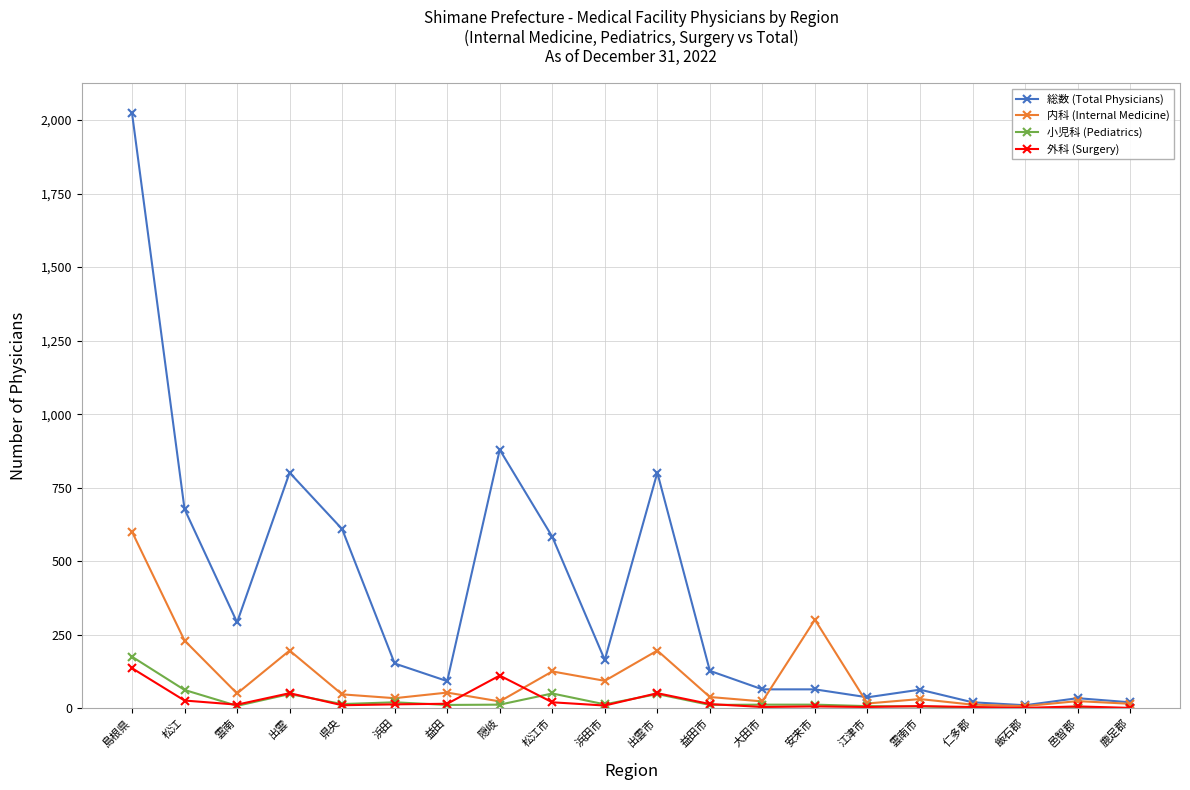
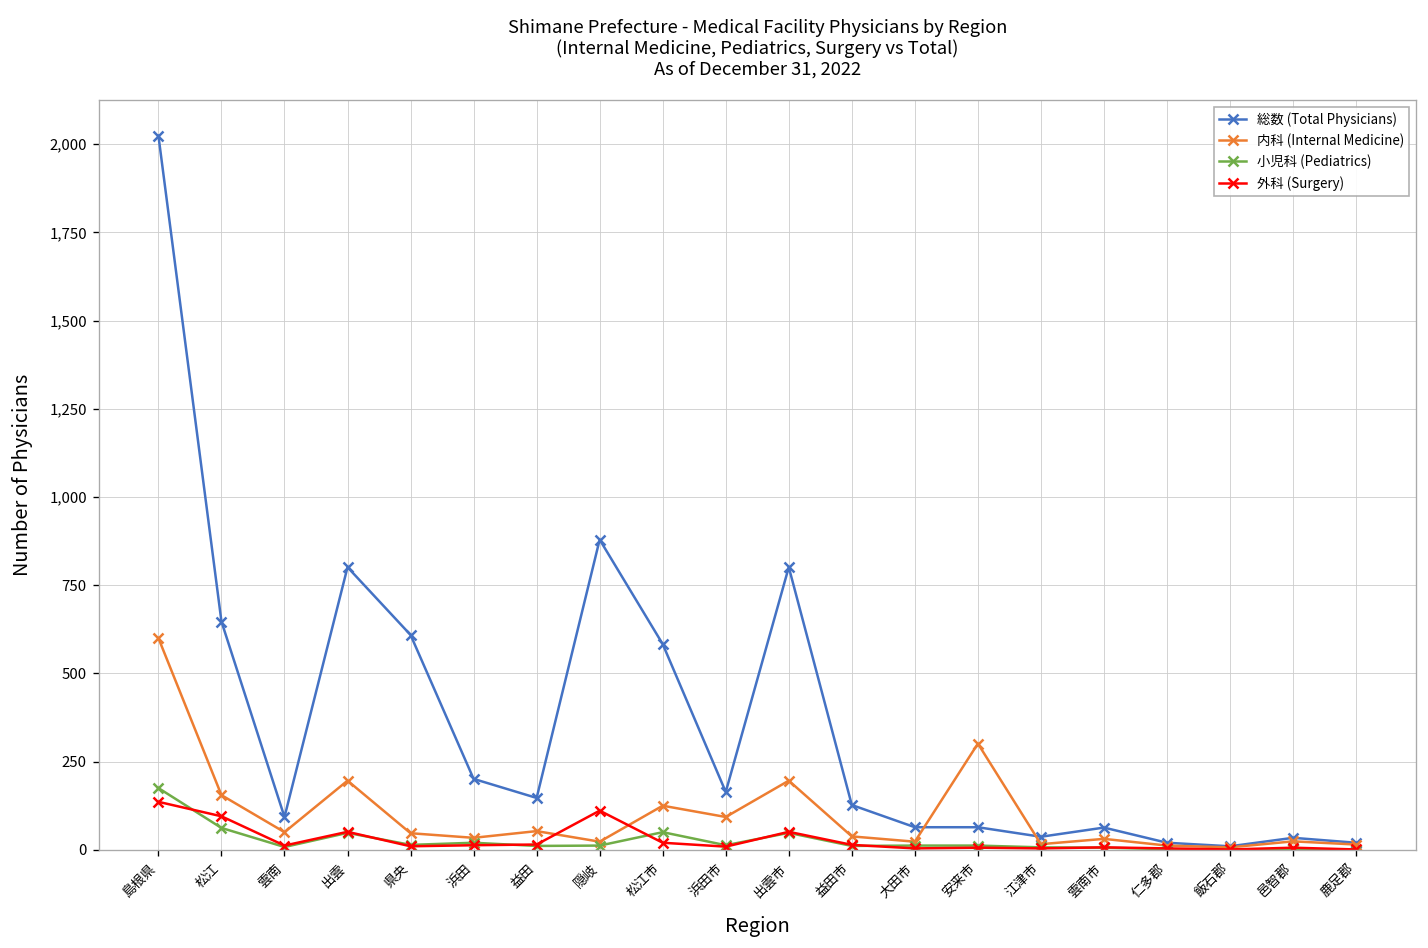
総数 (Total Physicians), 松江: 680 -> 650
内科 (Internal Medicine), 松江: 230 -> 160
外科 (Surgery), 松江: 30 -> 100
総数 (Total Physicians), 雲南: 290 -> 90
総数 (Total Physicians), 浜田: 150 -> 200
総数 (Total Physicians), 益田: 90 -> 150
